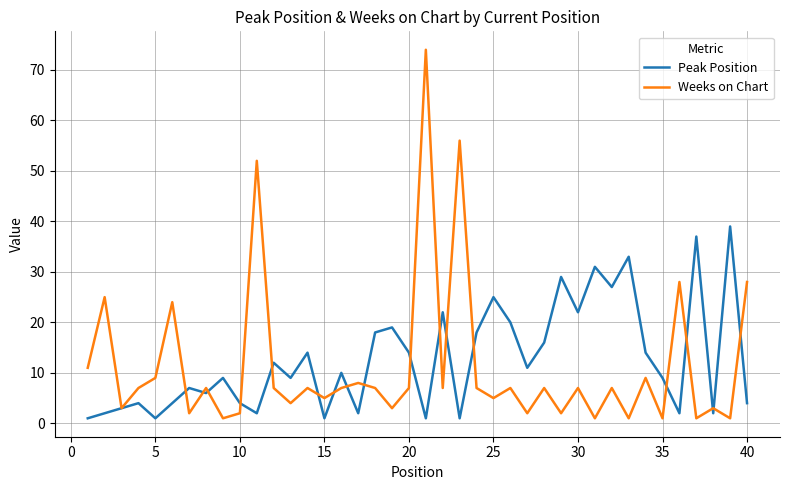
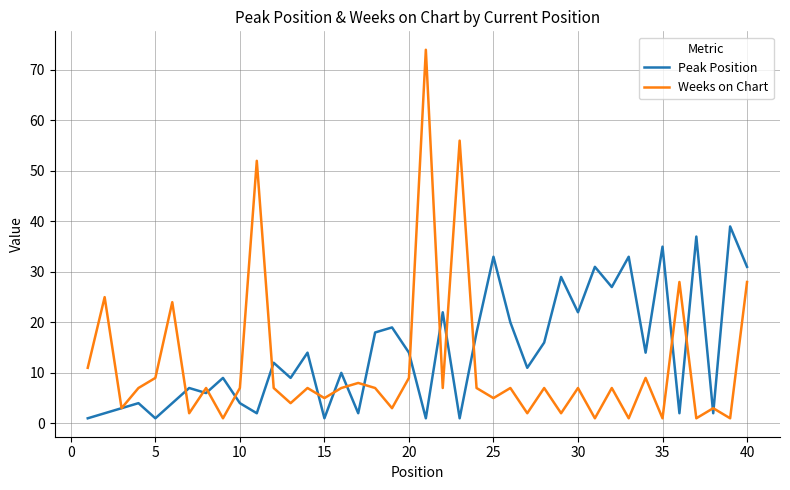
Weeks on Chart, 10: 2 -> 7
Weeks on Chart, 20: 7 -> 9
Peak Position, 25: 25 -> 33
Peak Position, 35: 9 -> 35
Peak Position, 40: 4 -> 31
